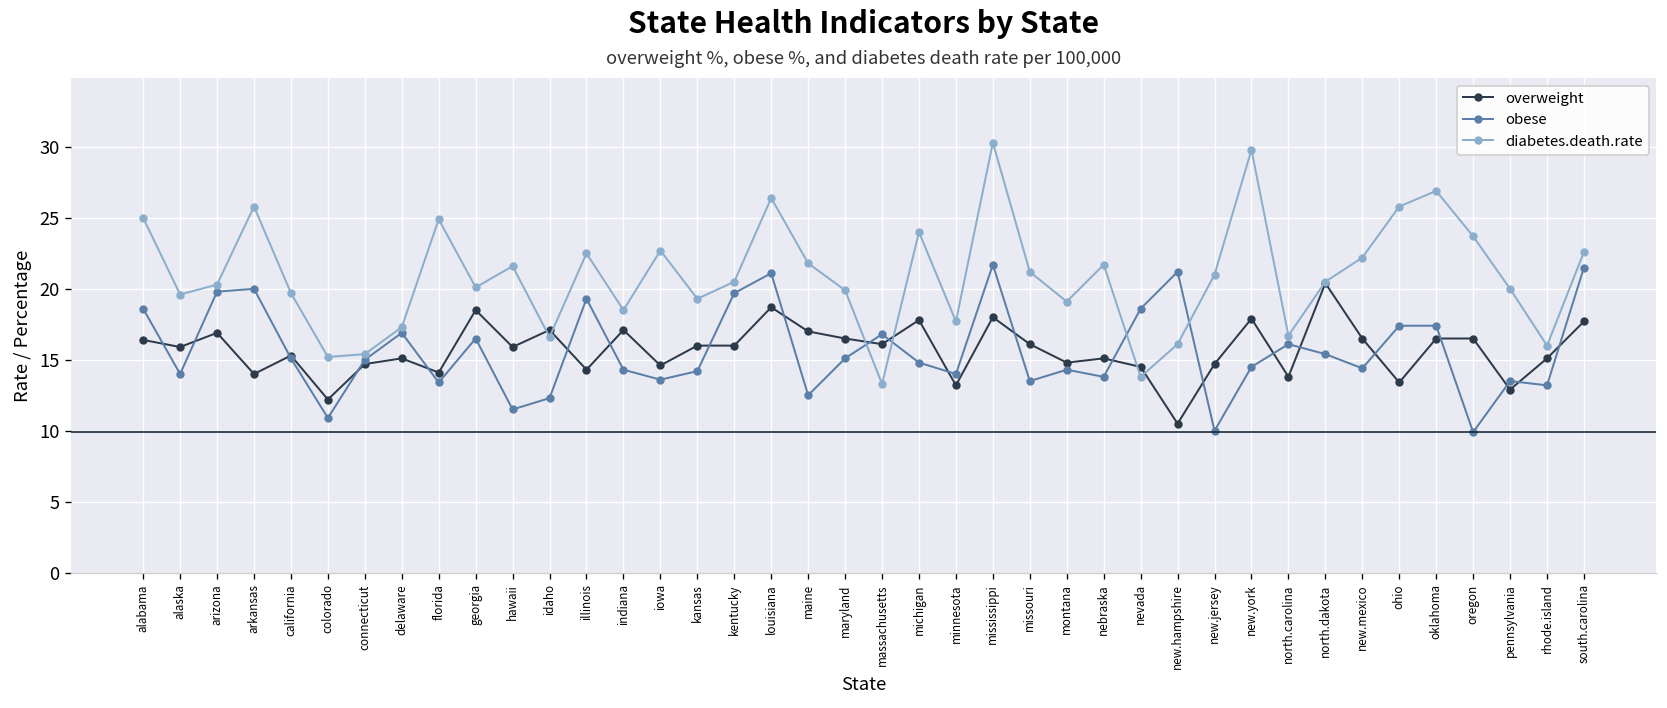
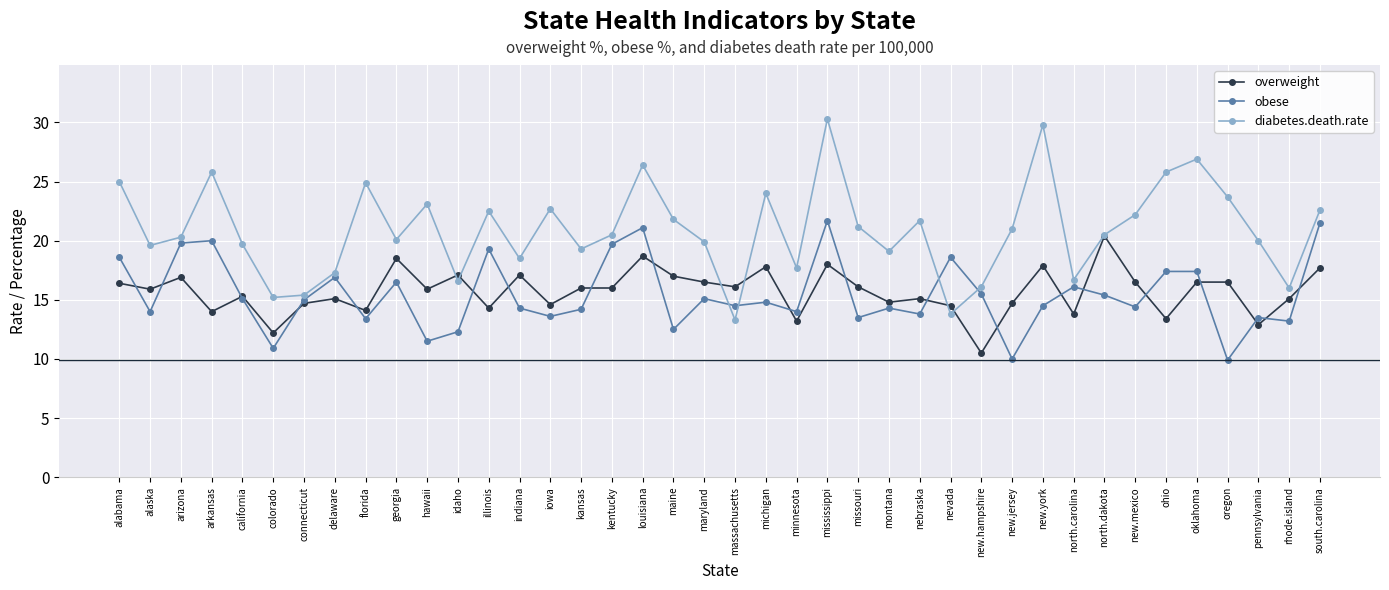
diabetes.death.rate, hawaii: 21.6 -> 23.1
obese, massachusetts: 16.8 -> 14.5
obese, new.hampshire: 21.2 -> 15.5
